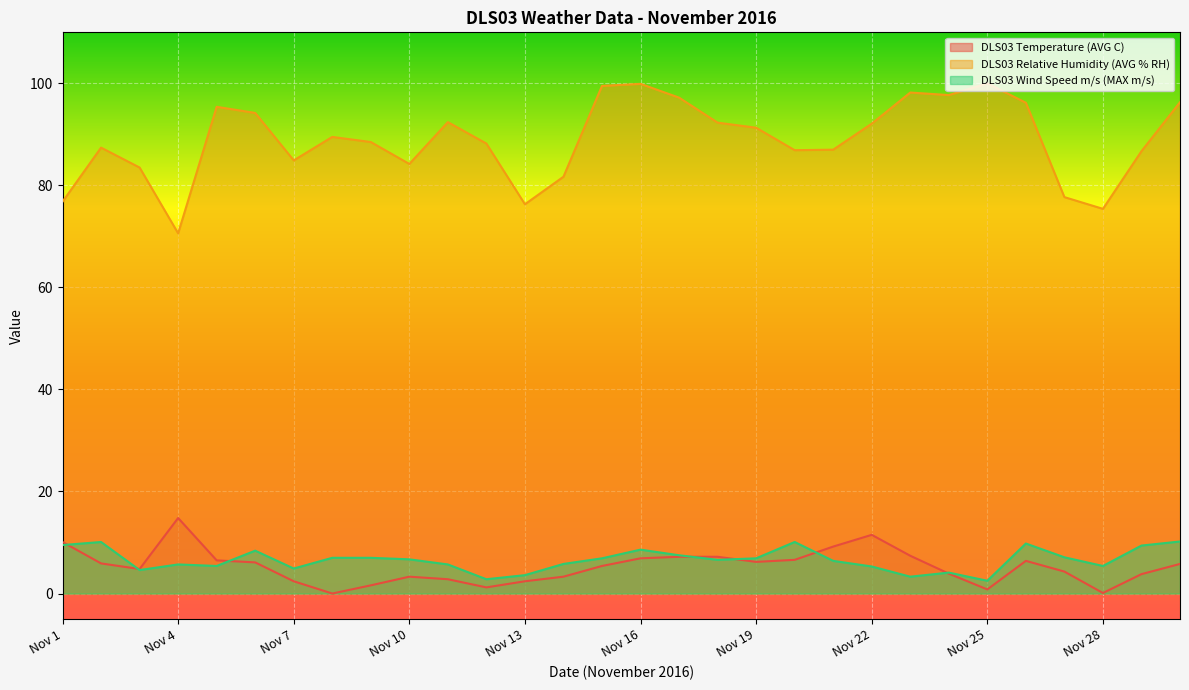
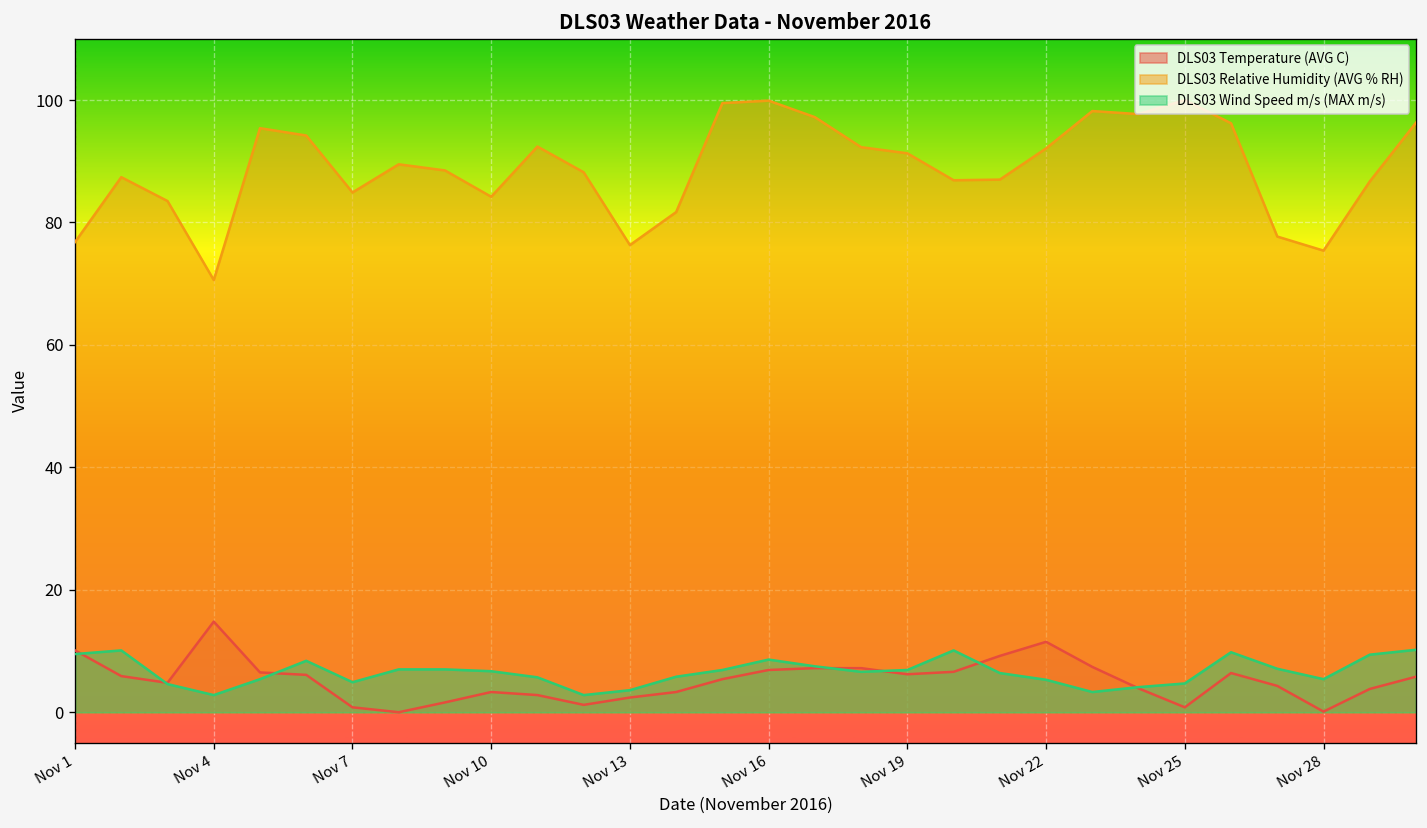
DLS03 Wind Speed m/s (MAX m/s), Nov 4: 6 -> 3
DLS03 Temperature (AVG C), Nov 7: 2 -> 1
DLS03 Wind Speed m/s (MAX m/s), Nov 25: 3 -> 5
